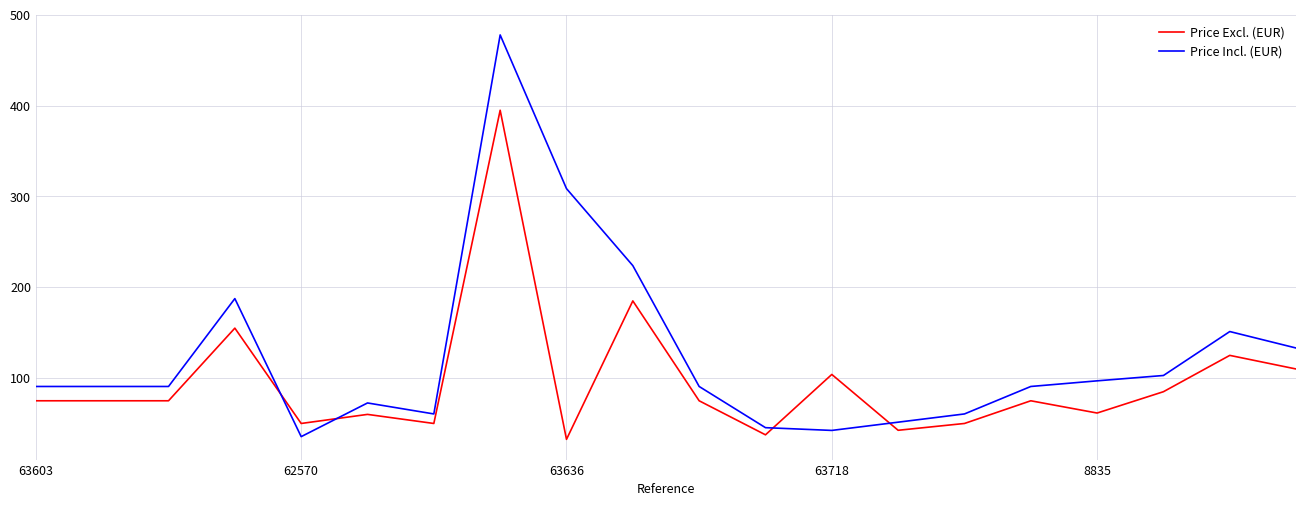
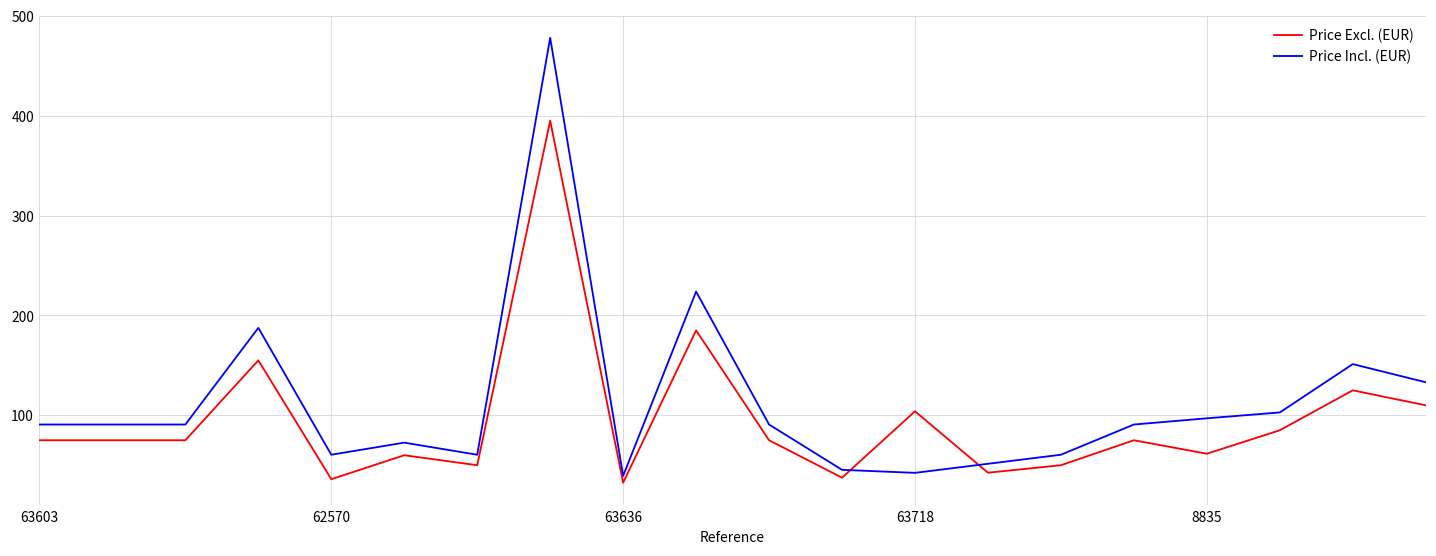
Price Excl. (EUR), 62570: 50 -> 40
Price Incl. (EUR), 62570: 40 -> 60
Price Incl. (EUR), 63636: 310 -> 40
